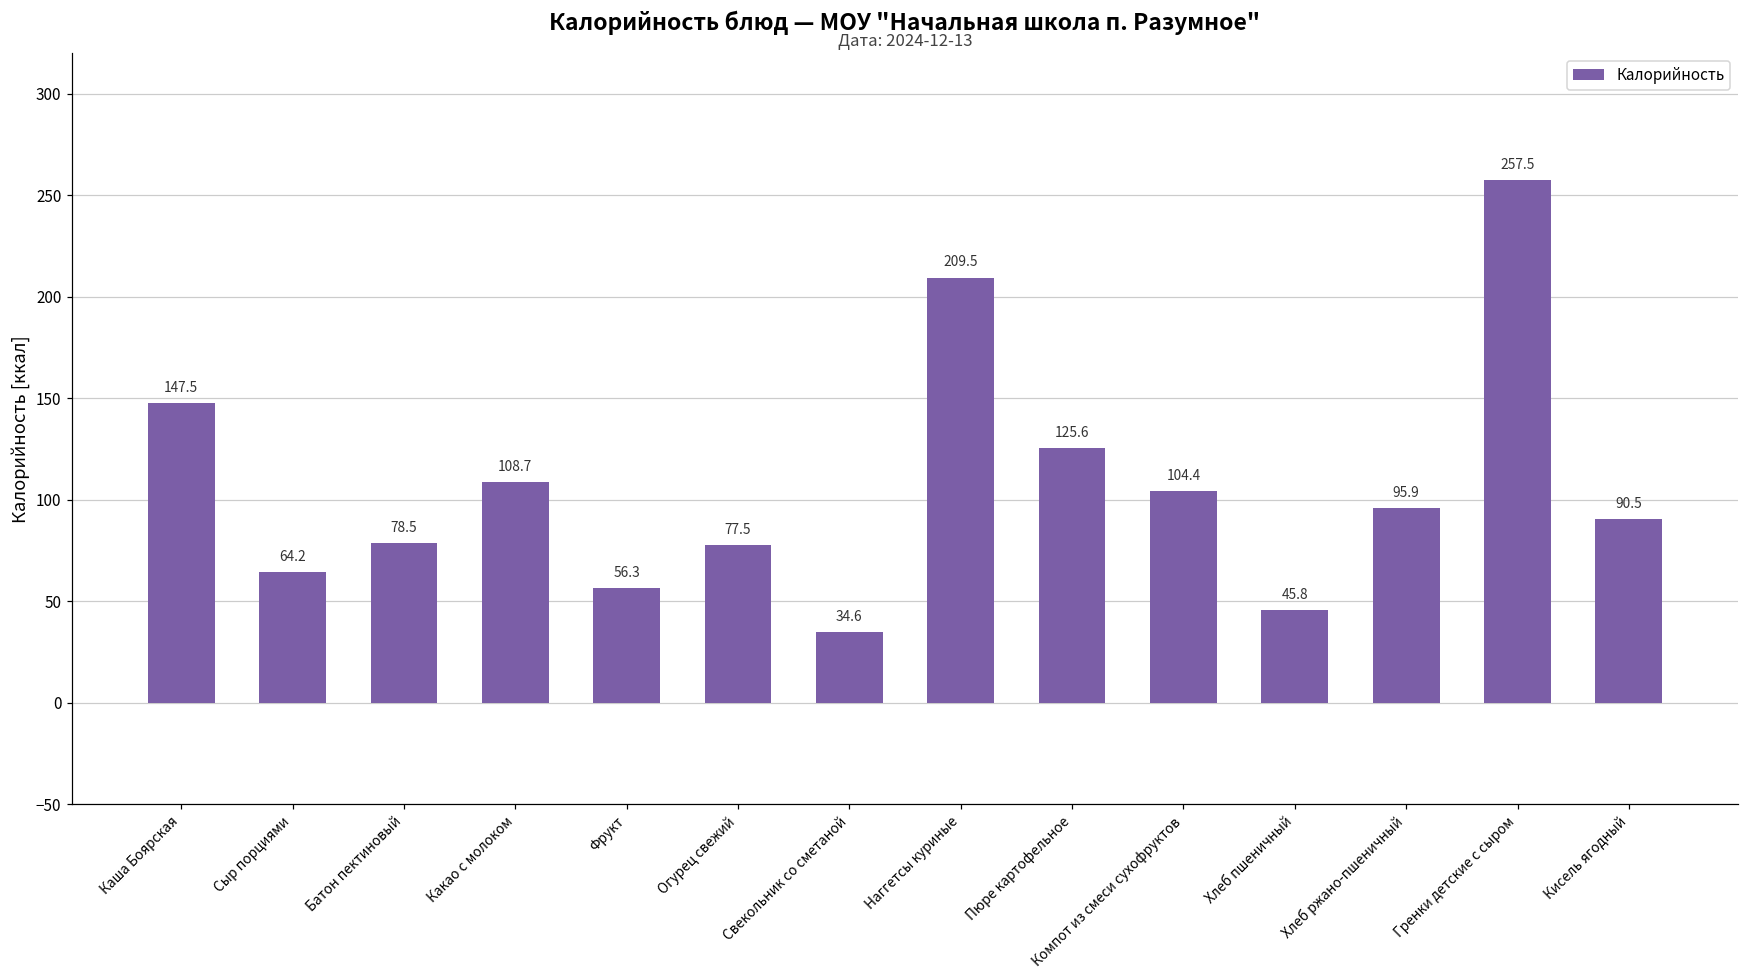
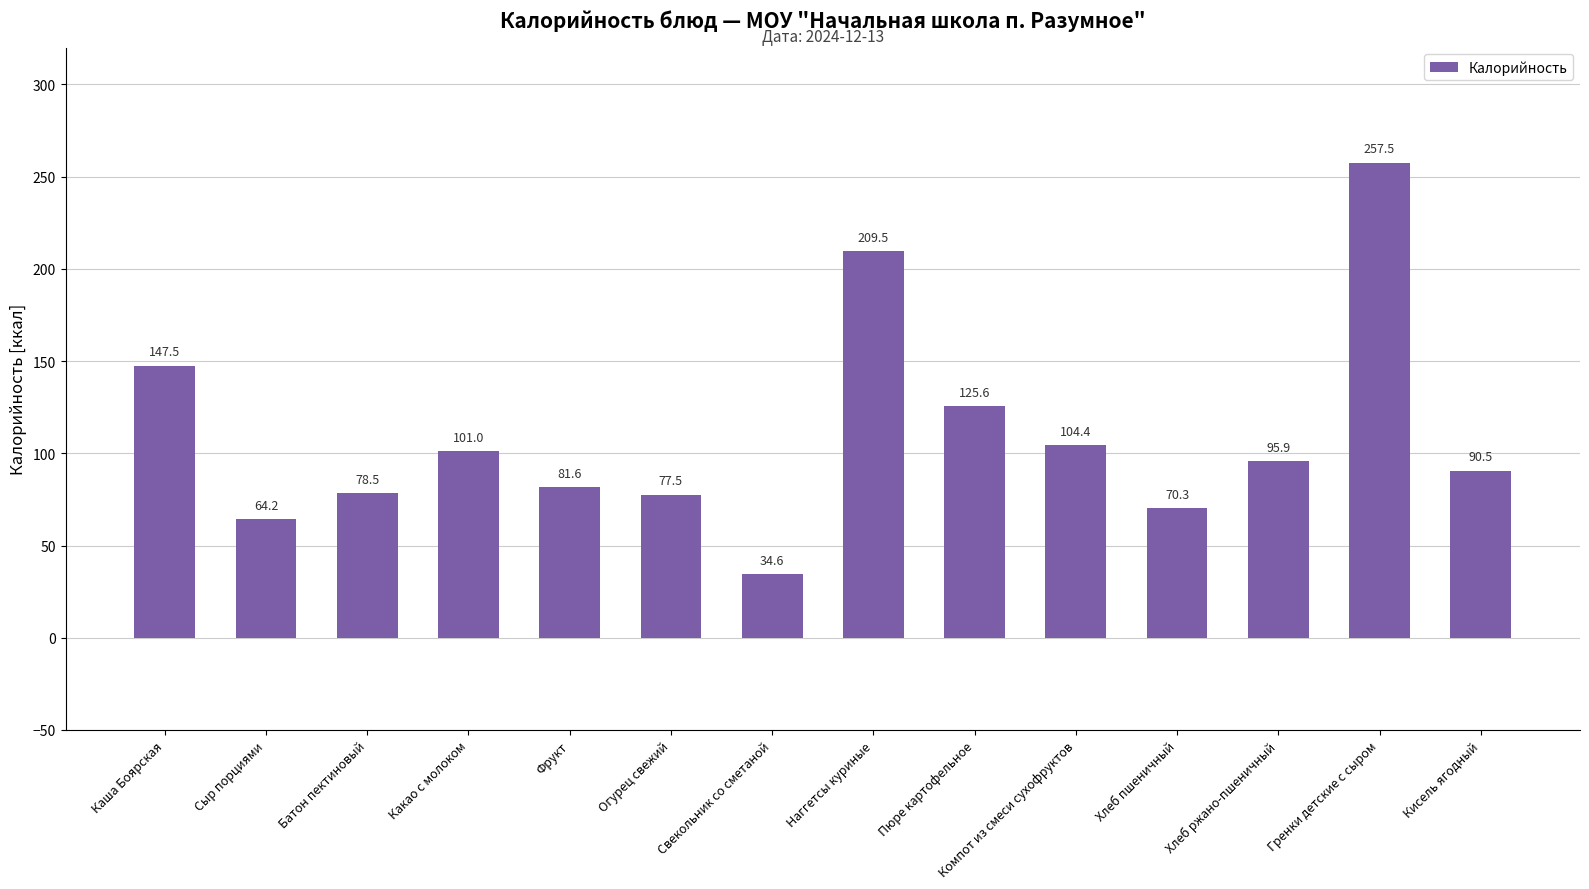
Какао с молоком: 108.7 -> 101.0
Фрукт: 56.3 -> 81.6
Хлеб пшеничный: 45.8 -> 70.3
